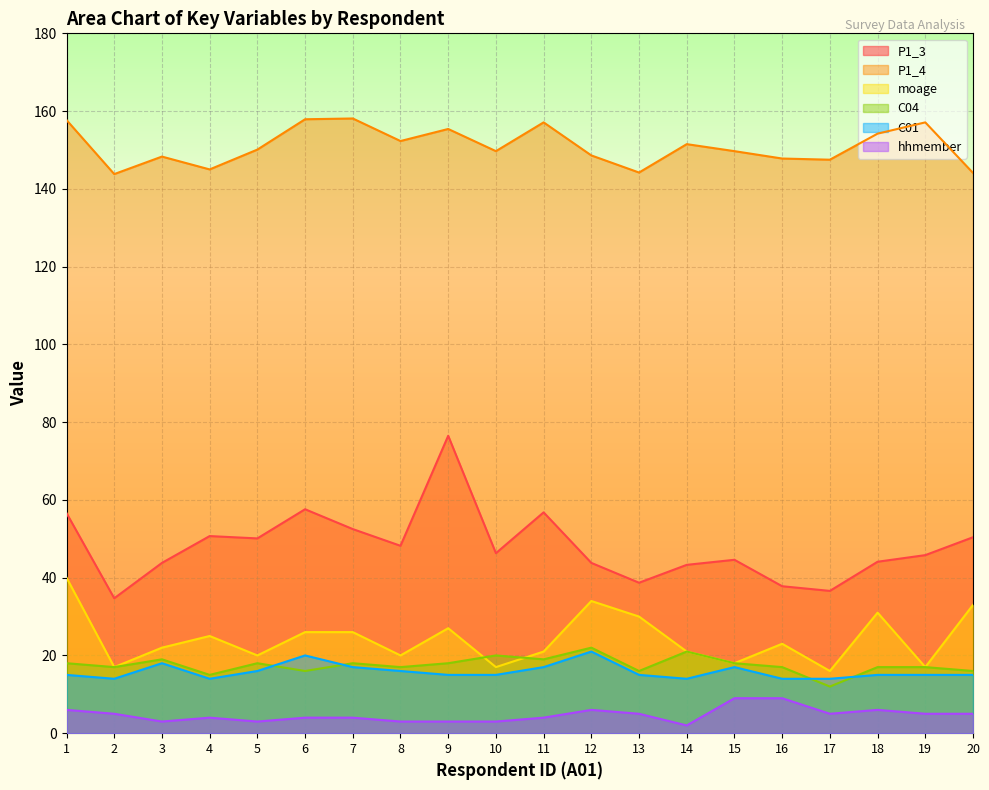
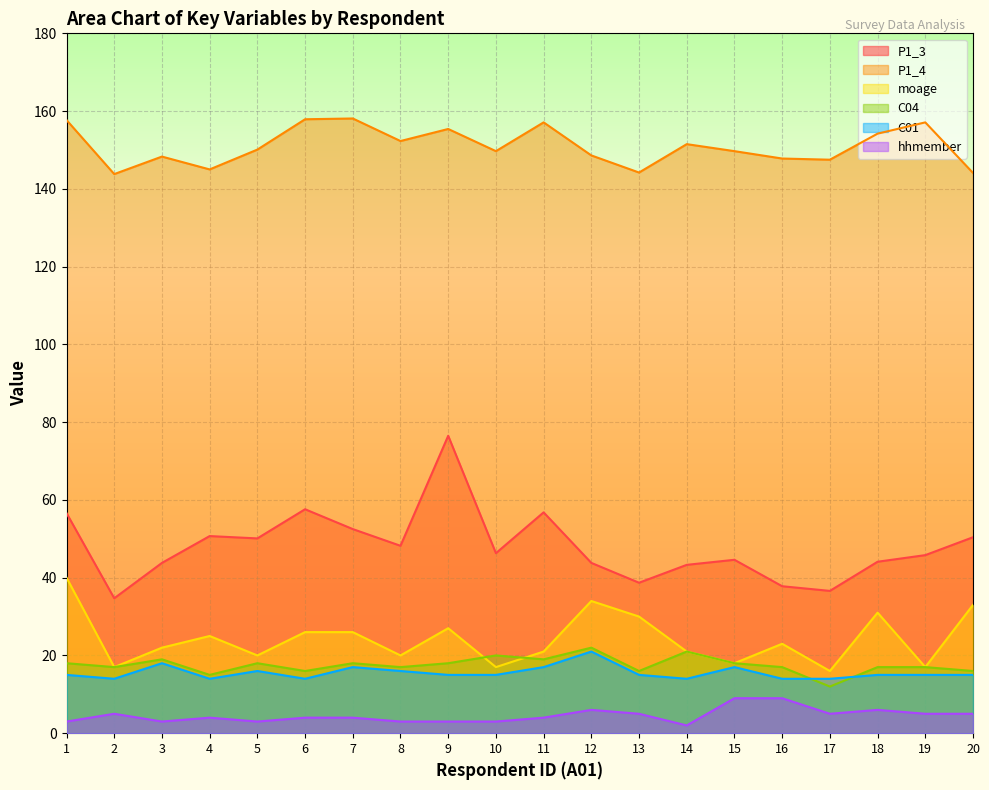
hhmember, 1: 6 -> 3
C01, 6: 20 -> 14
